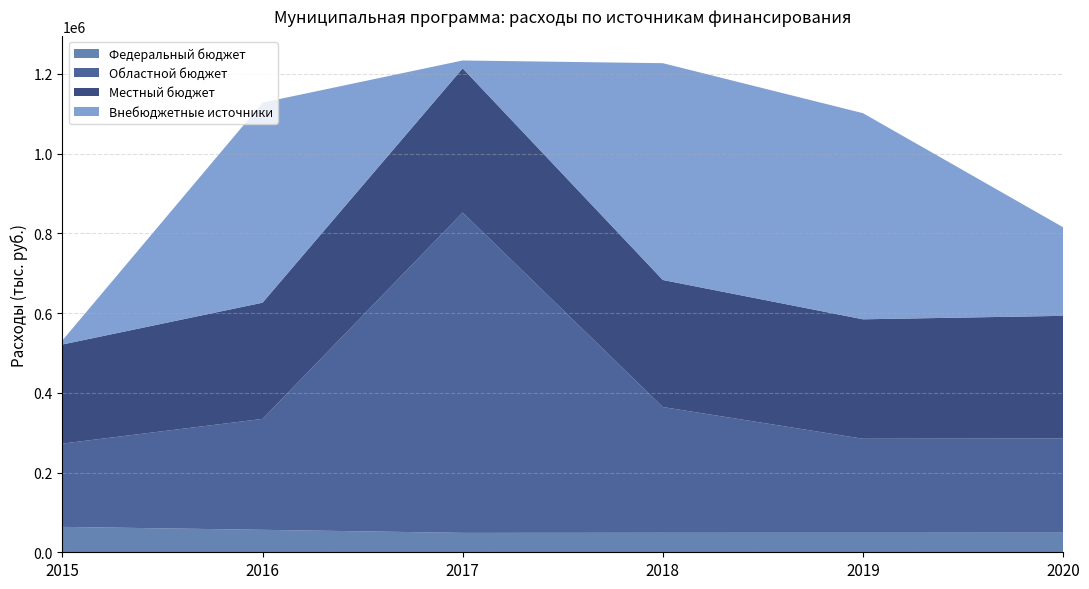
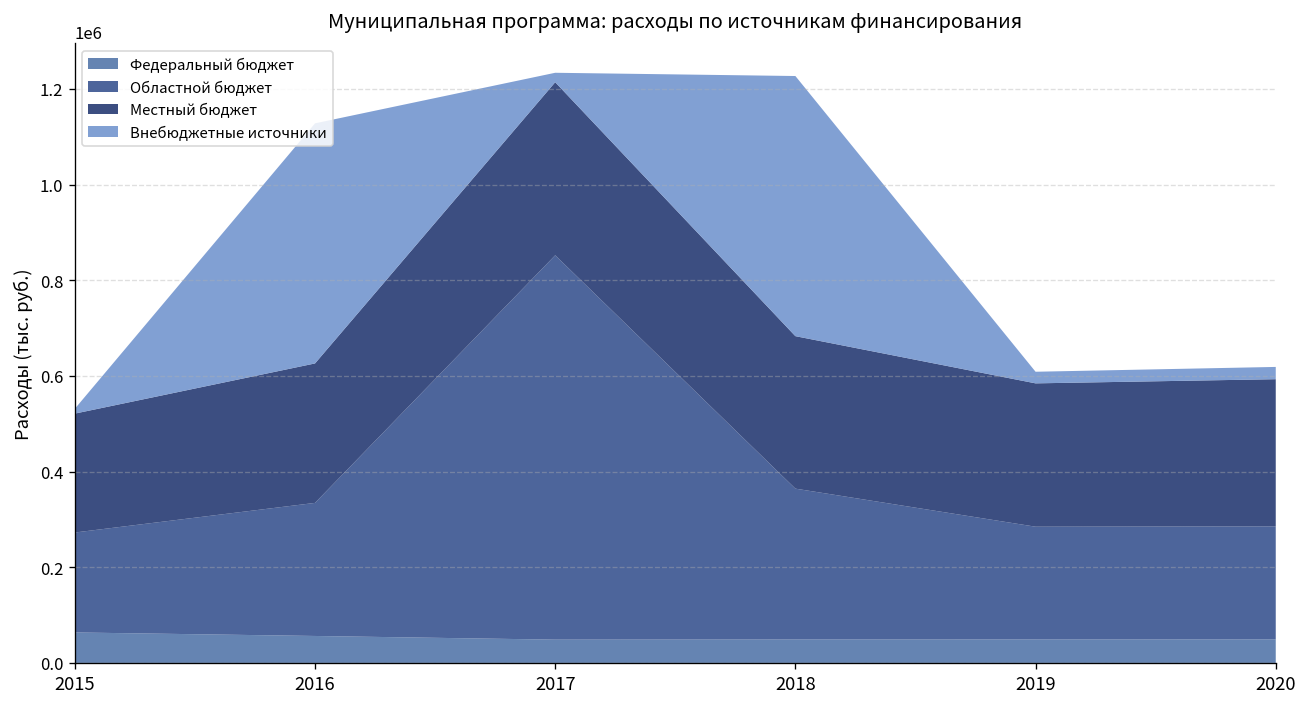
Внебюджетные источники, 2019: 520000 -> 20000
Внебюджетные источники, 2020: 220000 -> 30000
